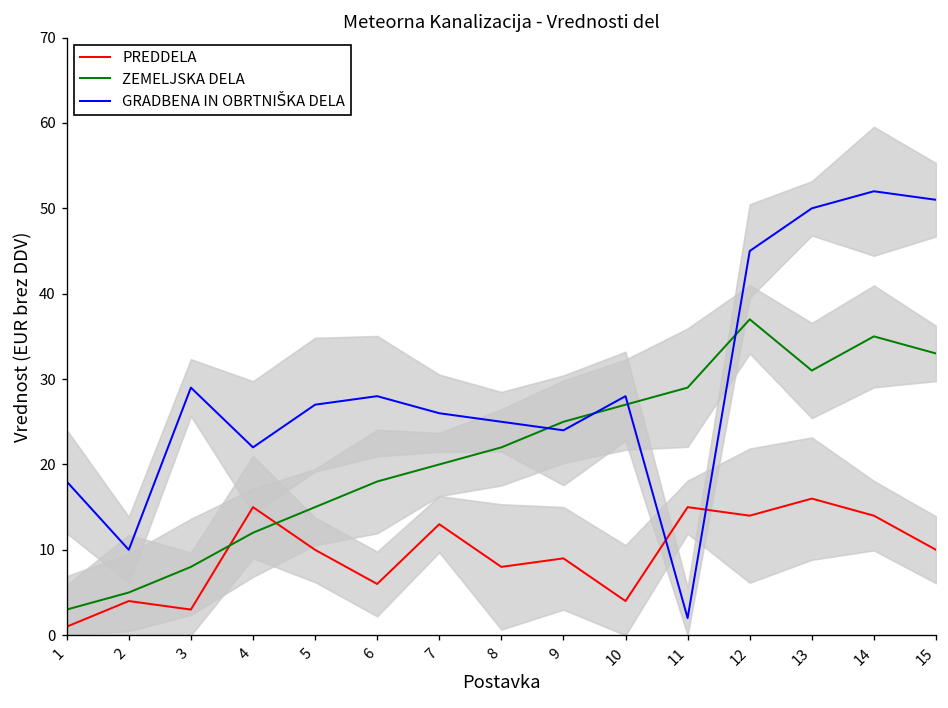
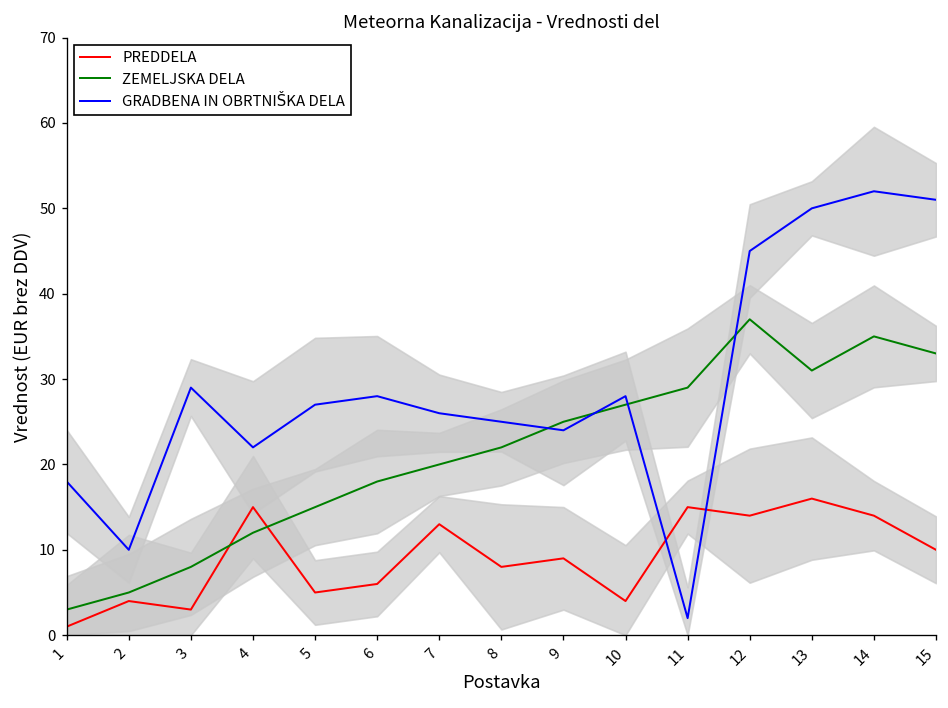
PREDDELA, 5: 10 -> 5
